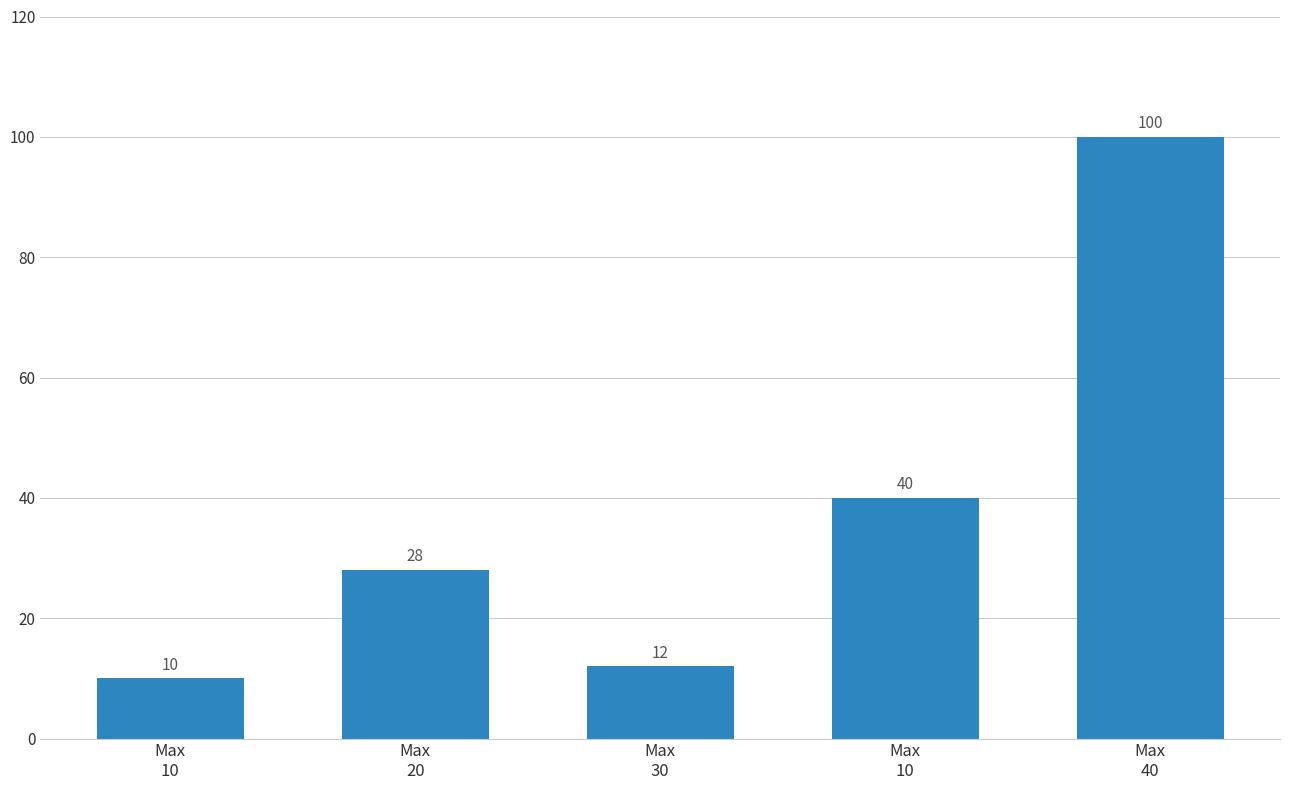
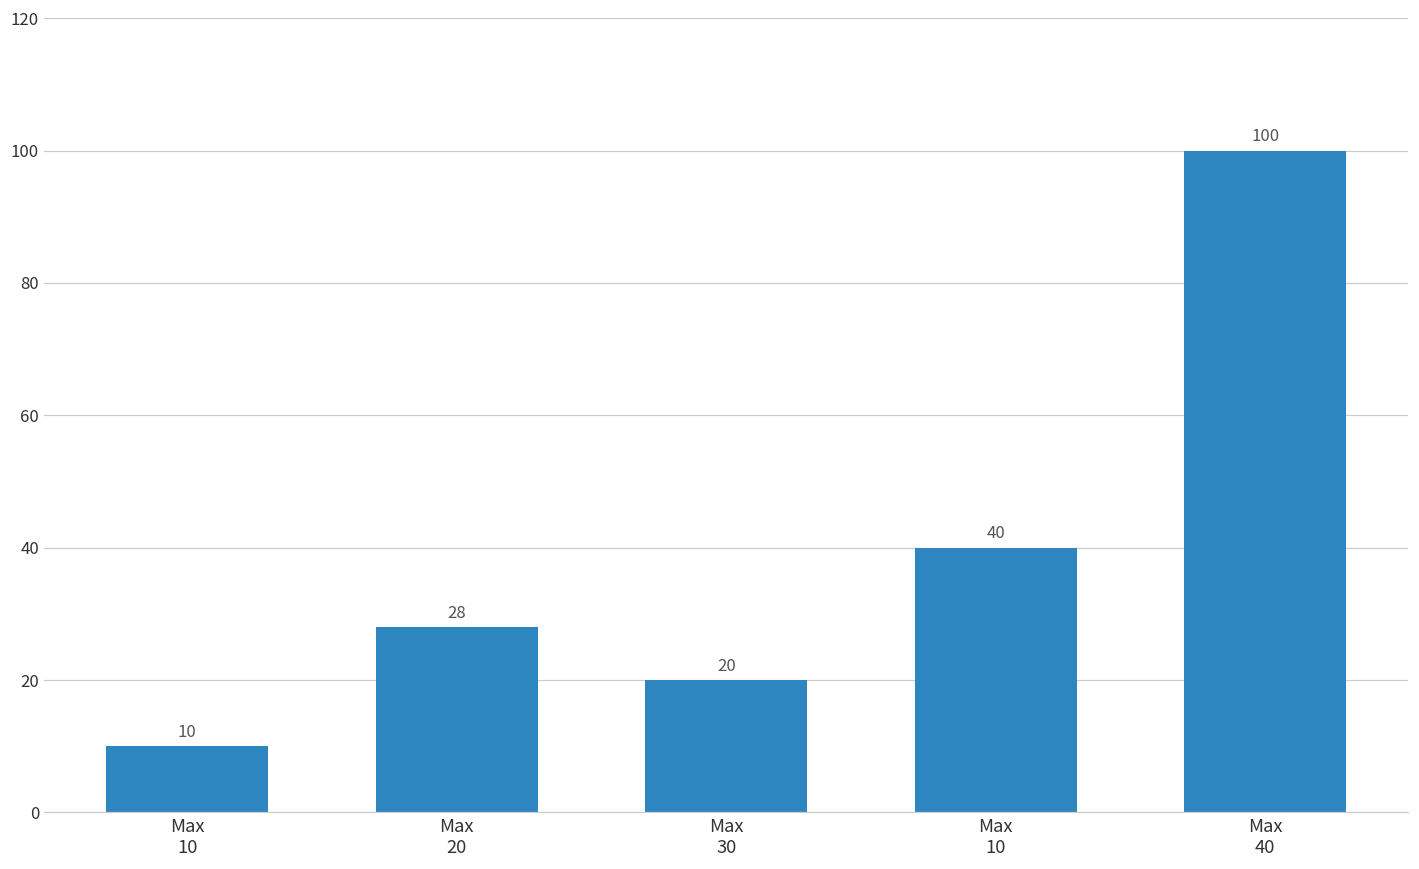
Max 30: 12 -> 20
